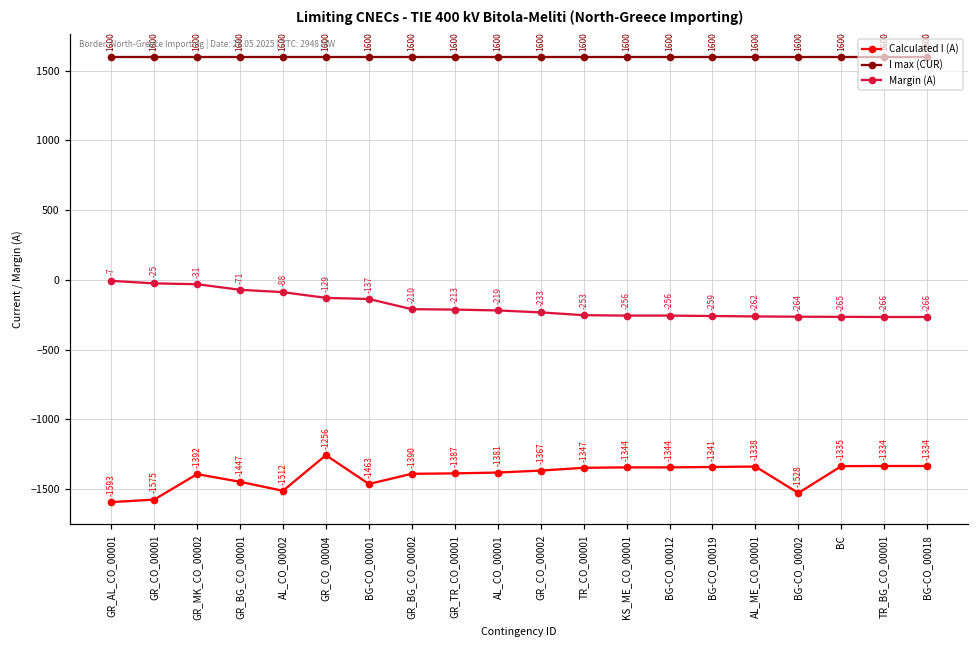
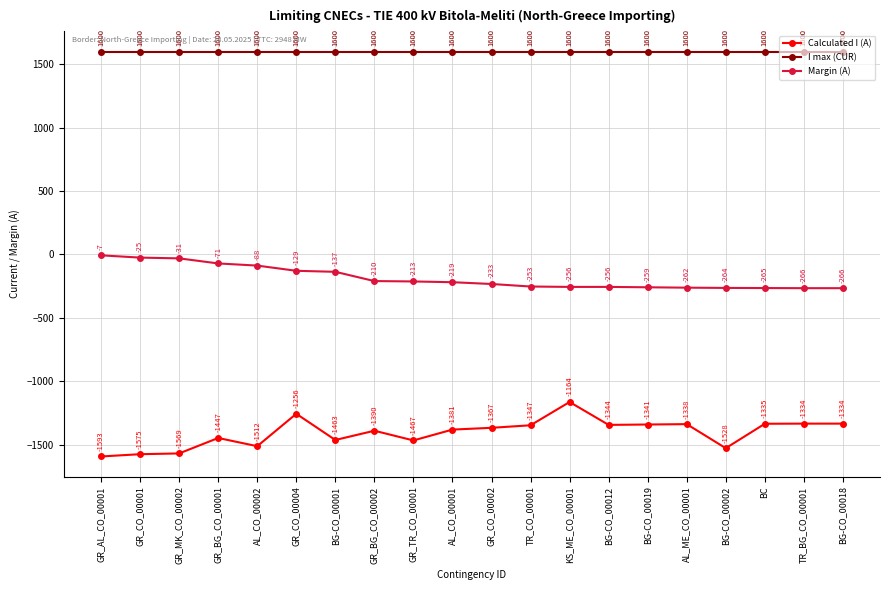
Calculated I (A), GR_MK_CO_00002: -1392 -> -1569
Calculated I (A), GR_TR_CO_00001: -1387 -> -1467
Calculated I (A), KS_ME_CO_00001: -1344 -> -1164
